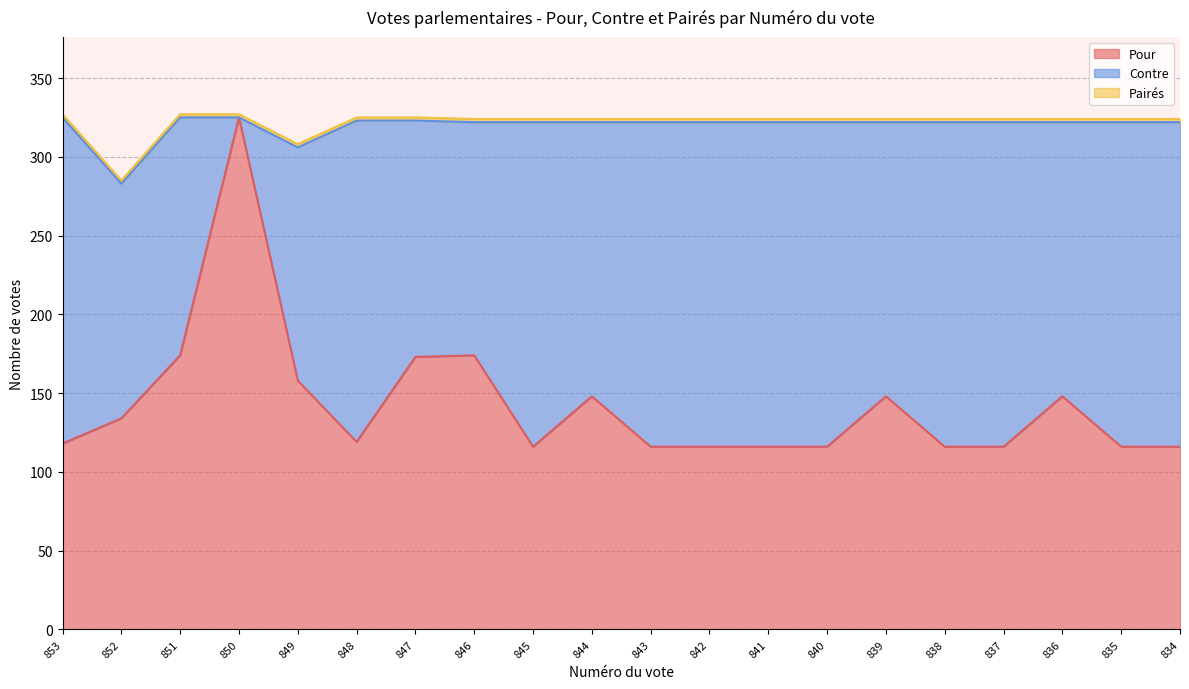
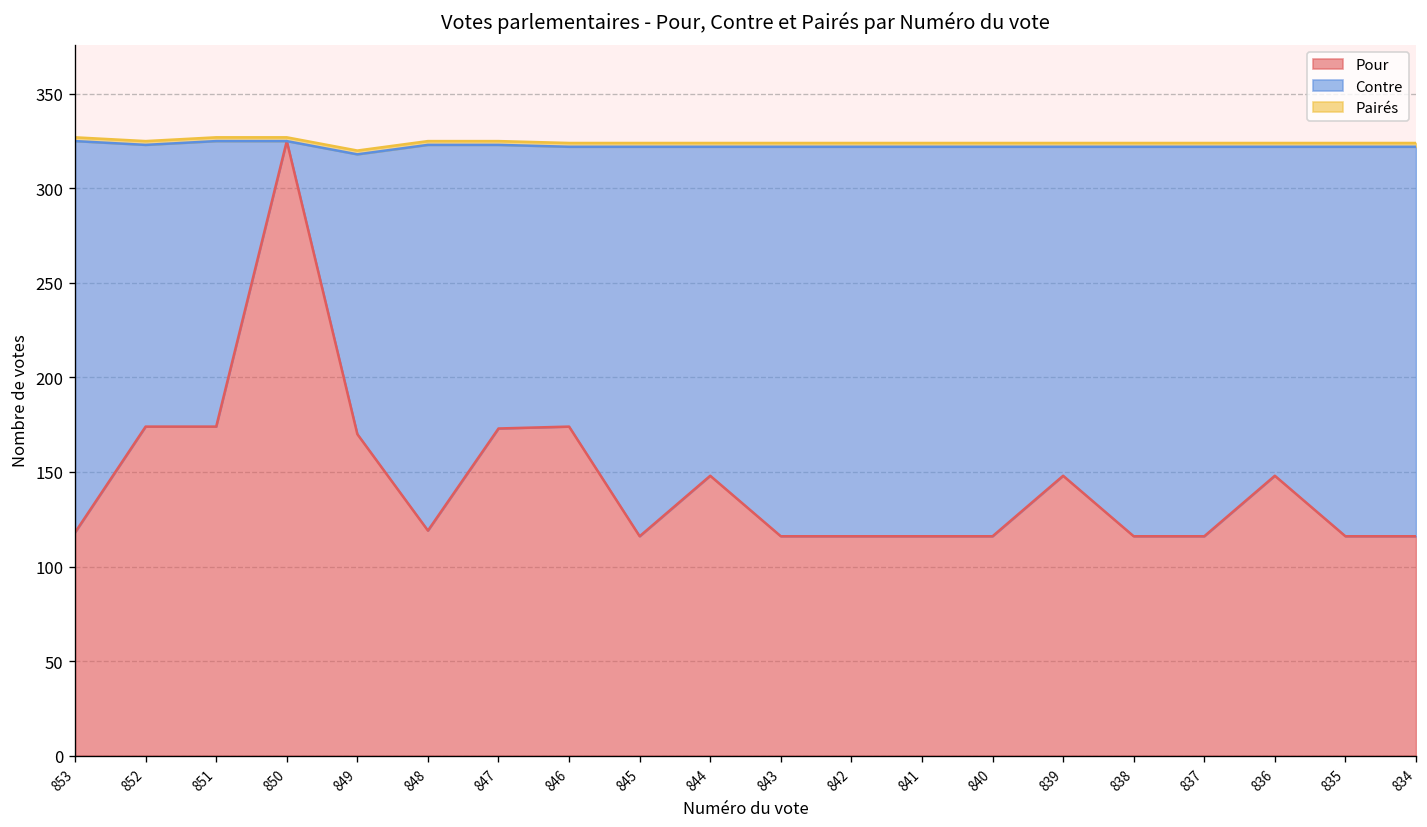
Pour, 852: 134 -> 174
Pour, 849: 158 -> 170
